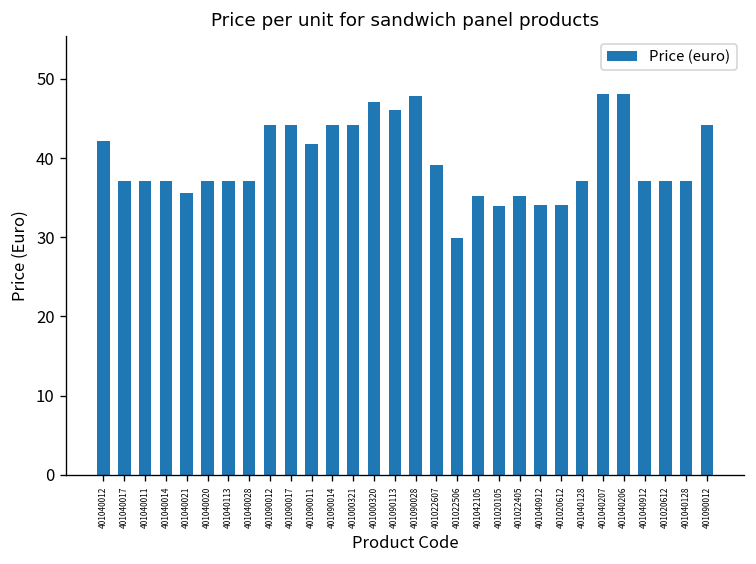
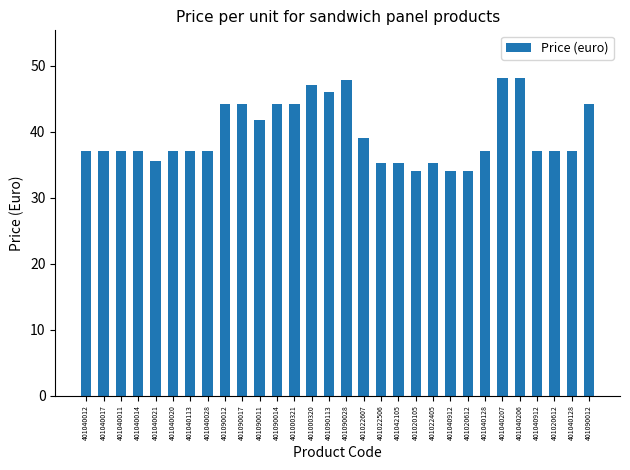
401040012: 42 -> 37
401022506: 30 -> 35
